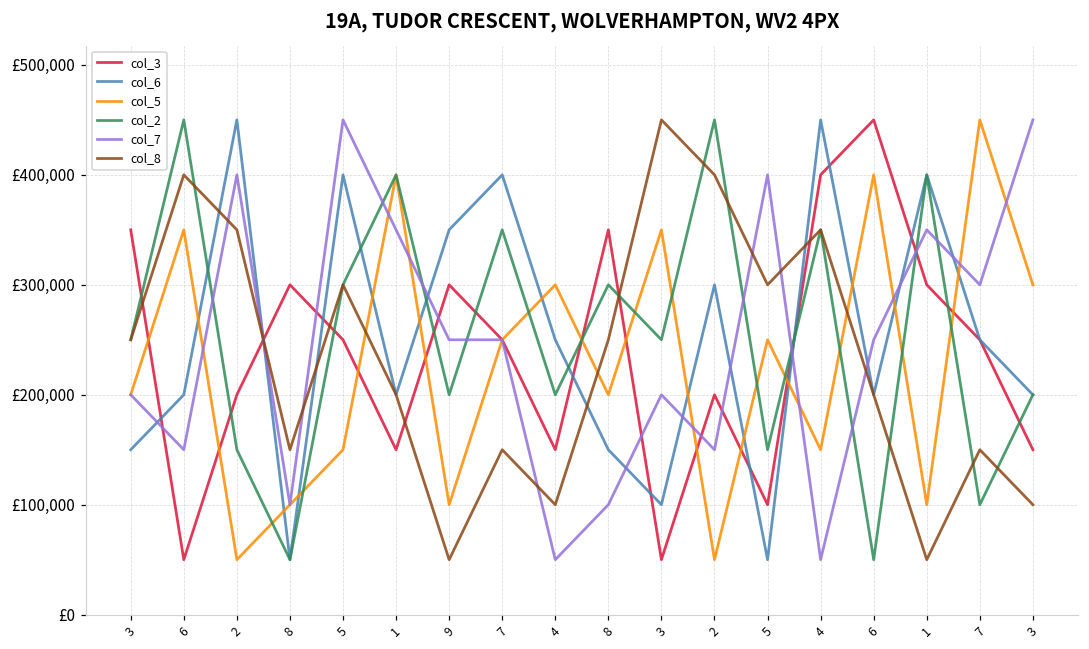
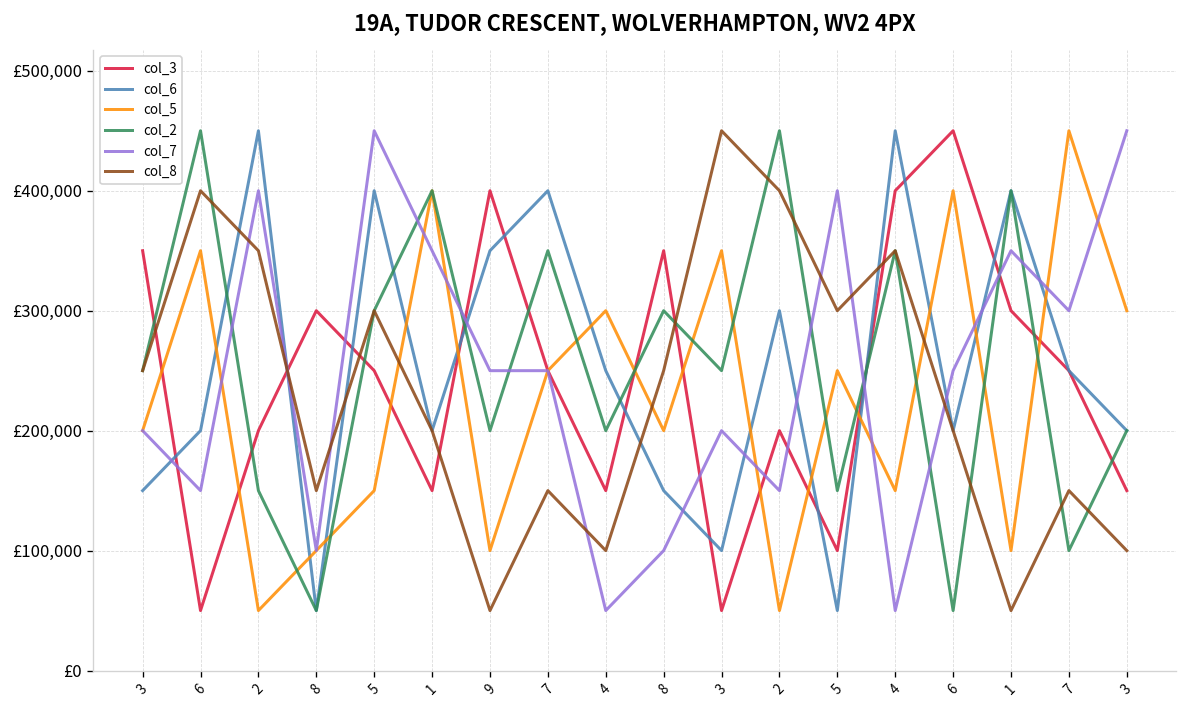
col_3, 9: £300,000 -> £400,000
